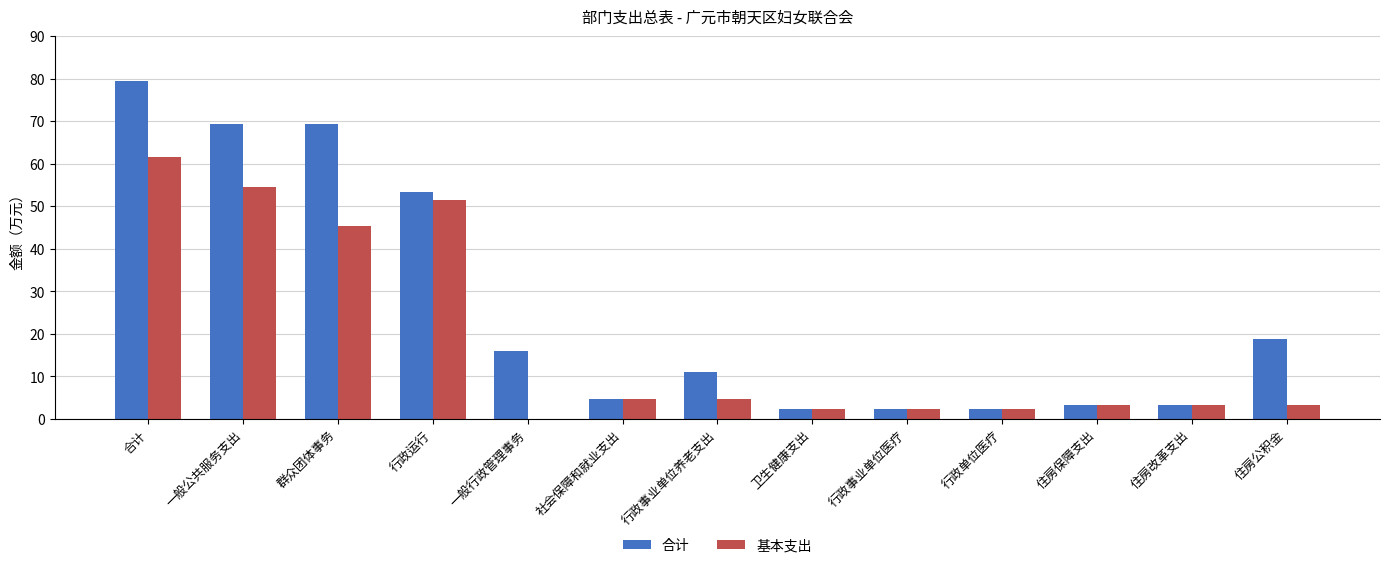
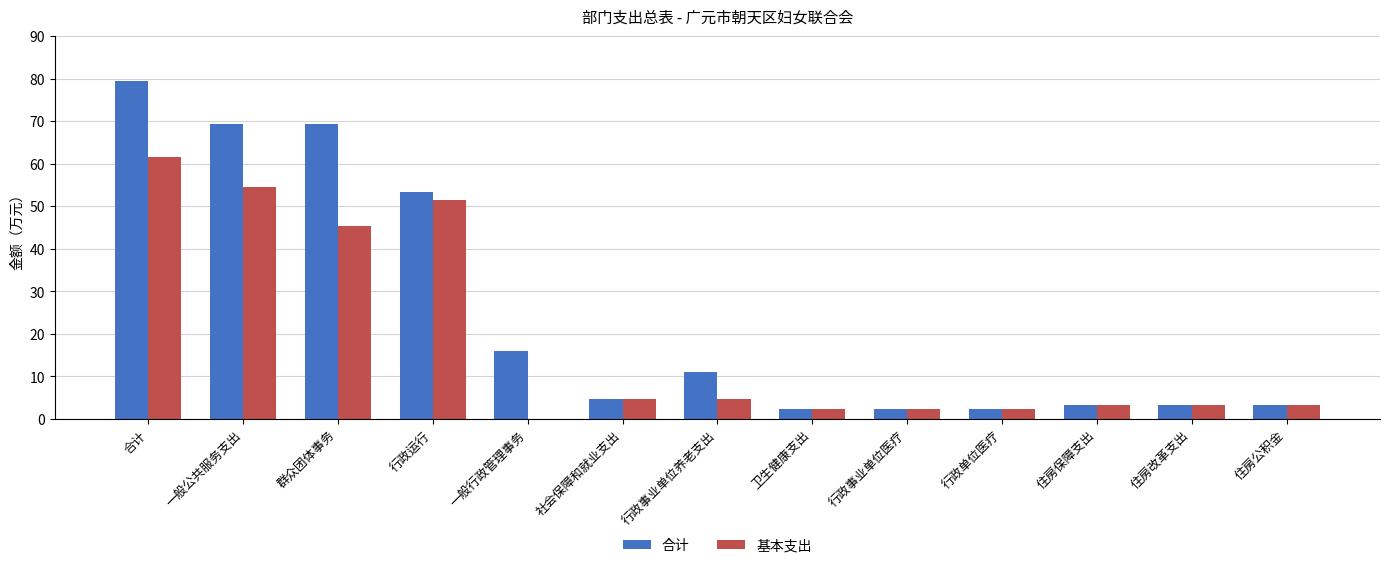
合计, 住房公积金: 19 -> 3
